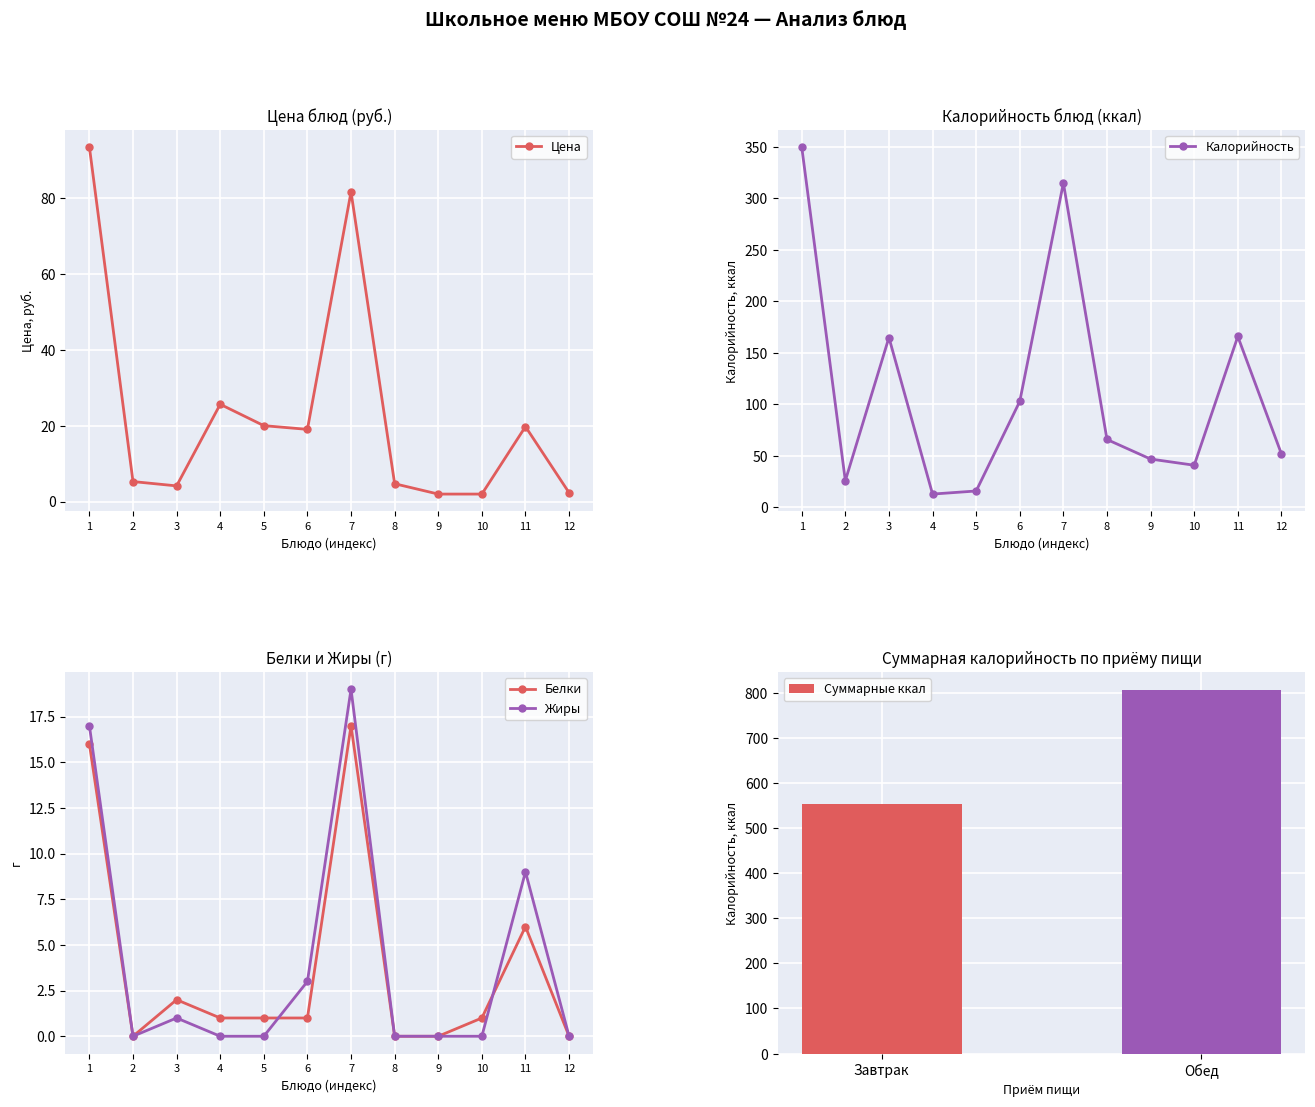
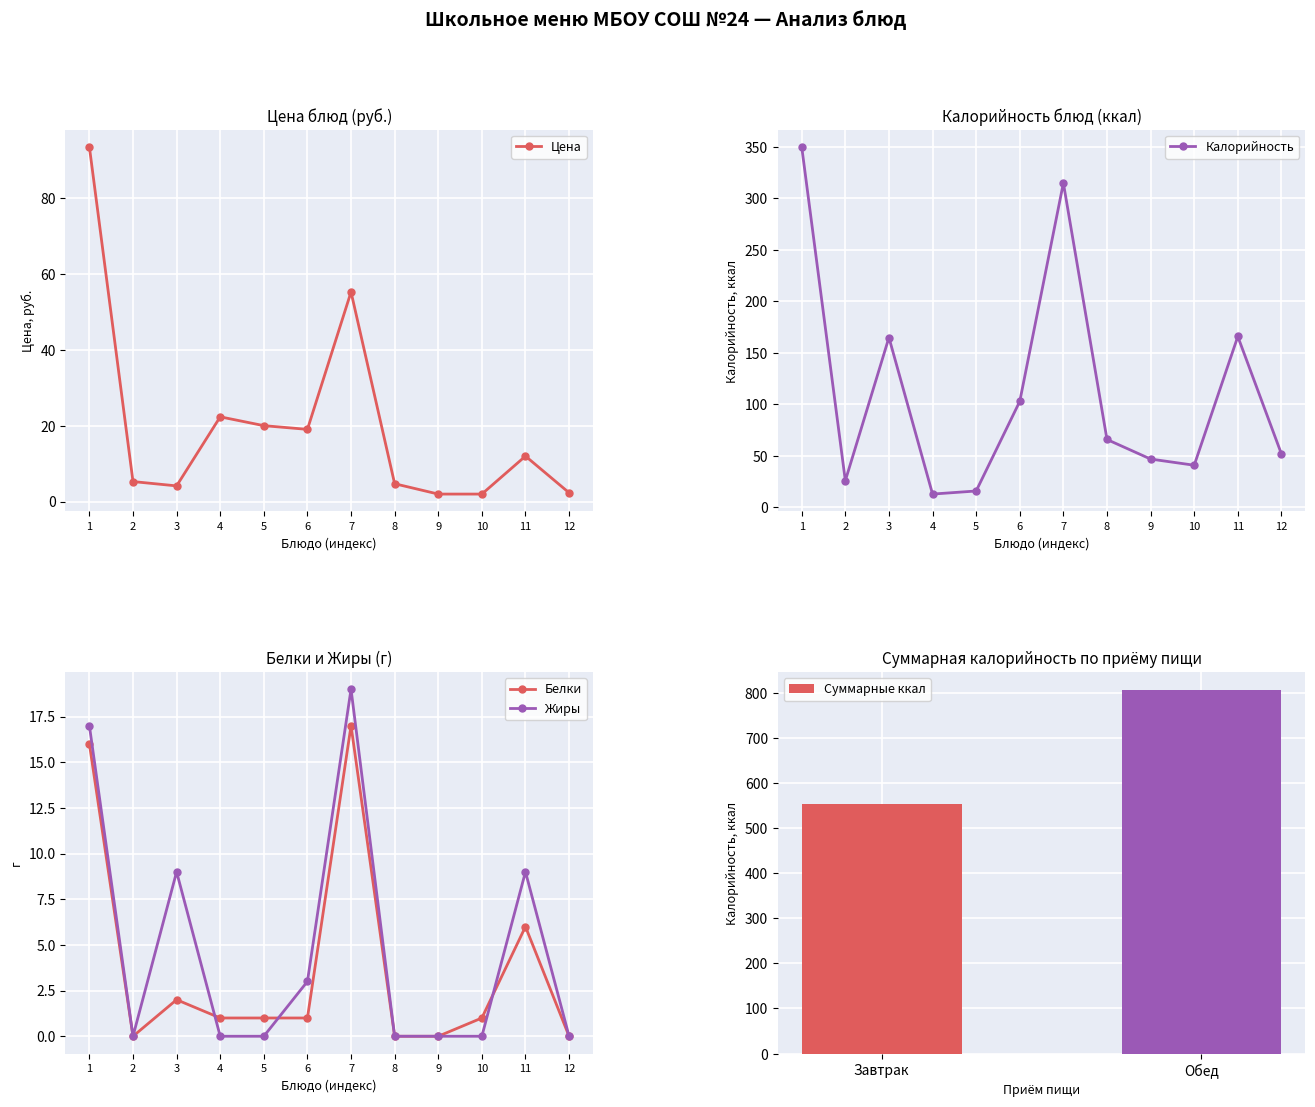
Цена блюд (руб.), 4: 26 -> 22
Цена блюд (руб.), 7: 82 -> 55
Цена блюд (руб.), 11: 20 -> 12
Белки и Жиры (г), Жиры, 3: 1 -> 9
